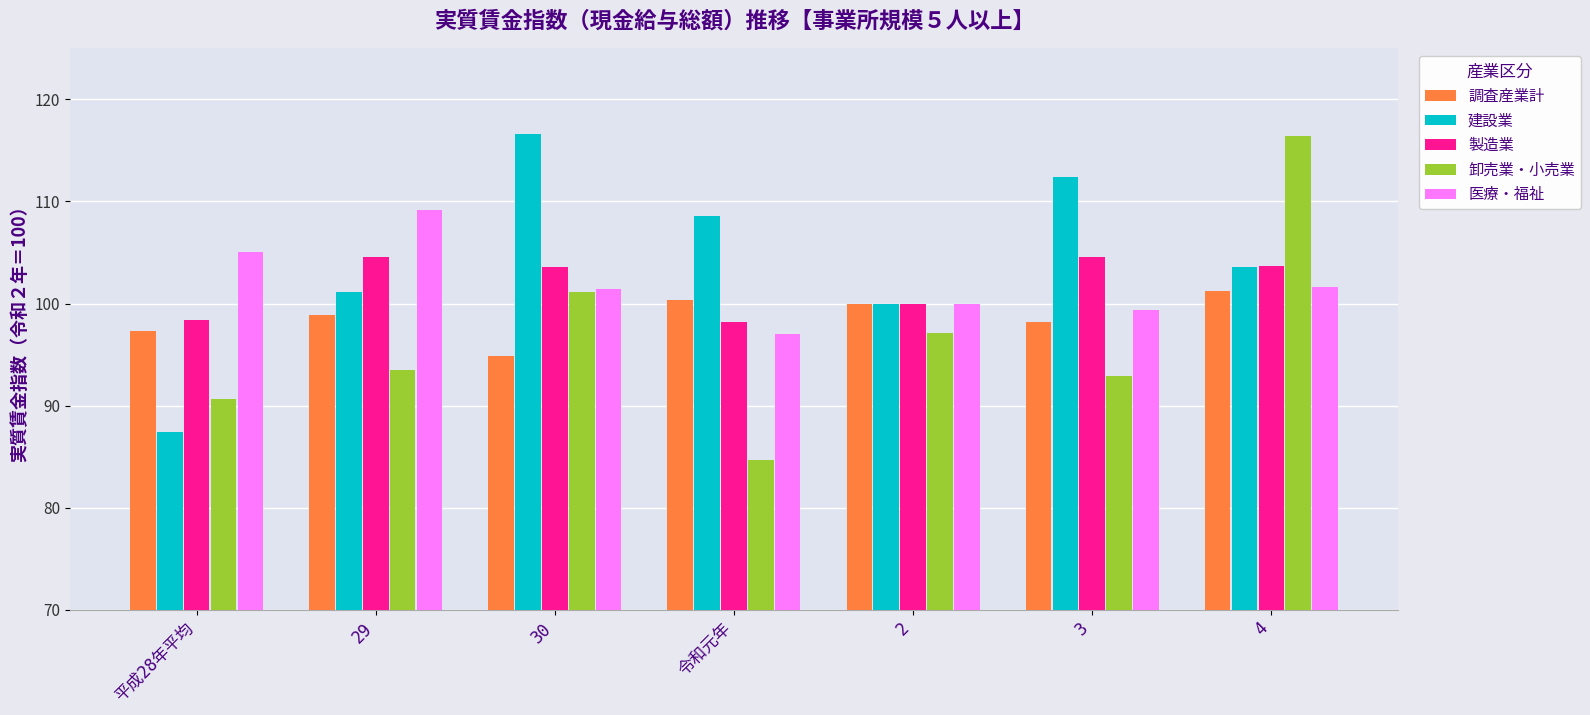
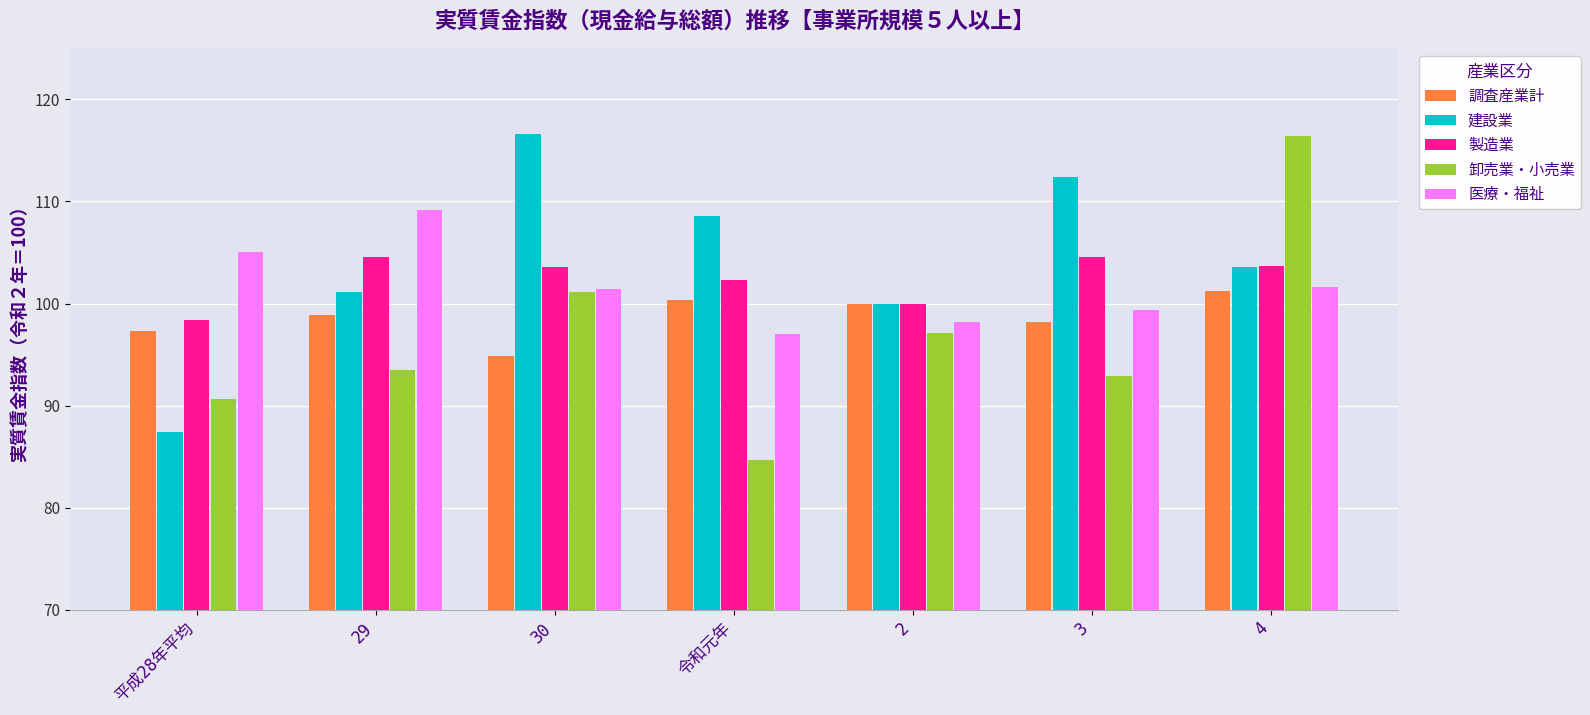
製造業, 令和元年: 98.2 -> 102.3
医療・福祉, 2: 100.0 -> 98.2
